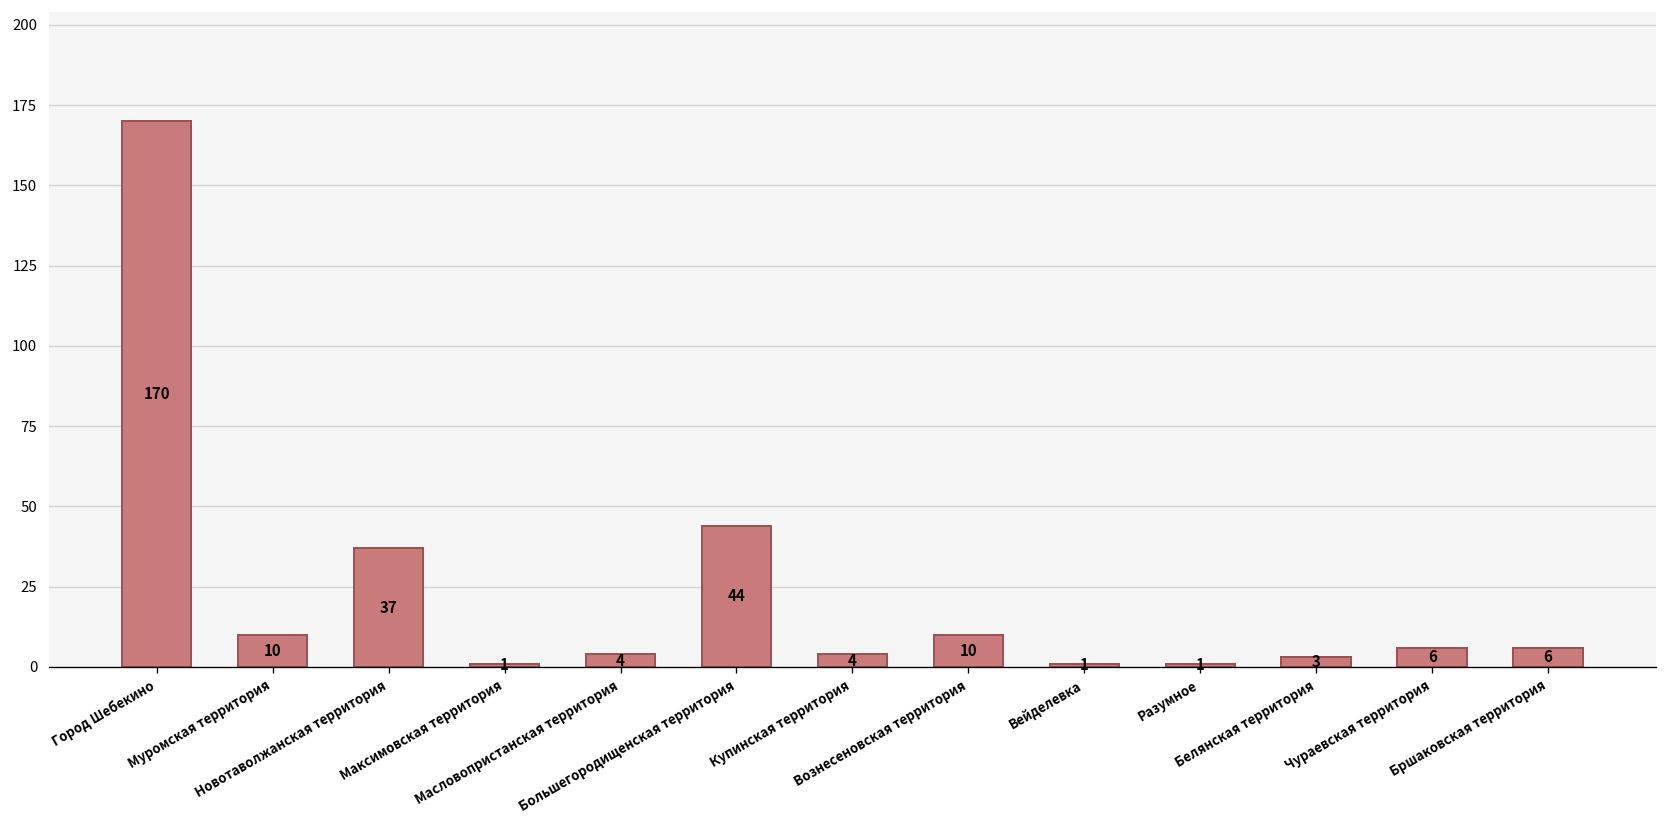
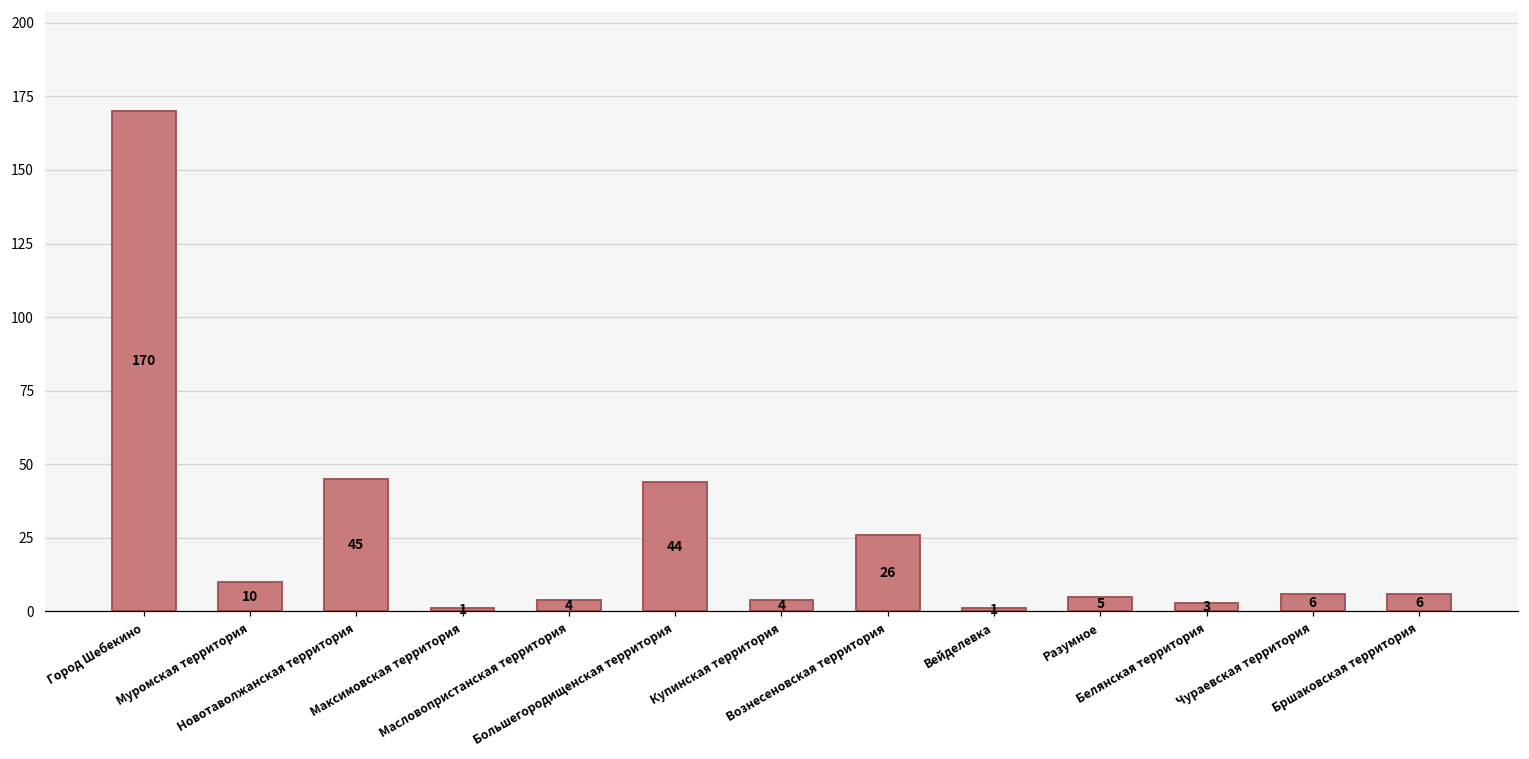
Новотаволжанская территория: 37 -> 45
Вознесеновская территория: 10 -> 26
Разумное: 1 -> 5
